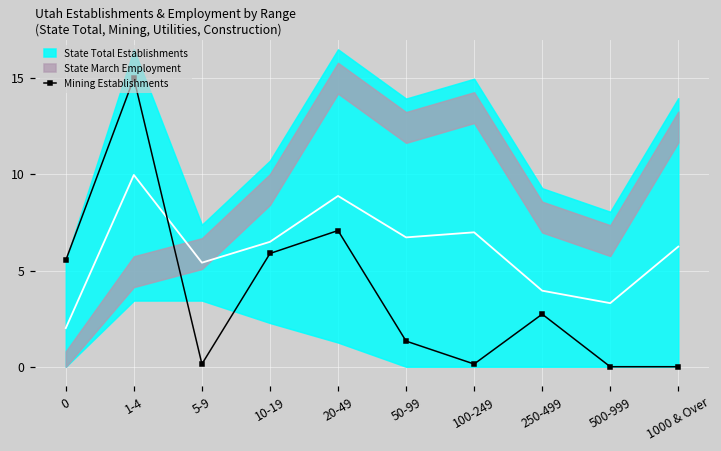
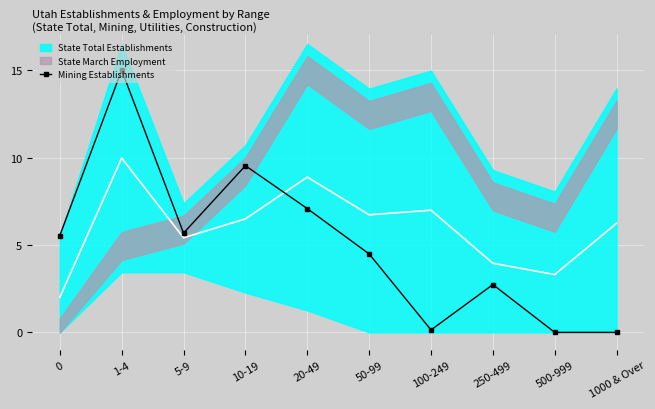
Mining Establishments, 5-9: 0.1 -> 5.7
Mining Establishments, 10-19: 5.9 -> 9.5
Mining Establishments, 50-99: 1.3 -> 4.5
